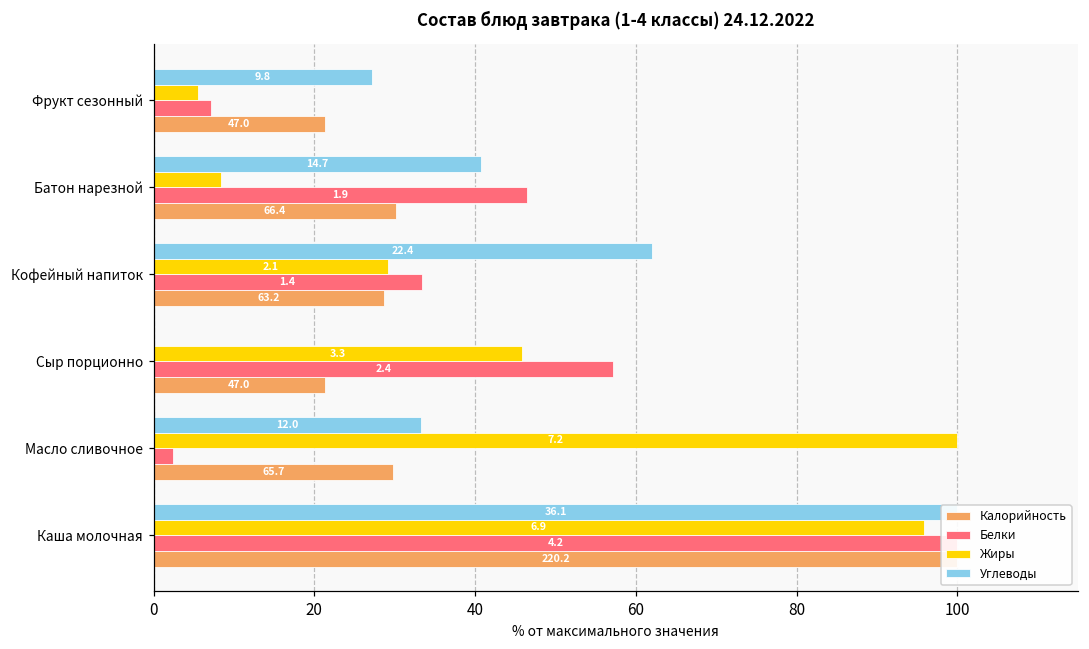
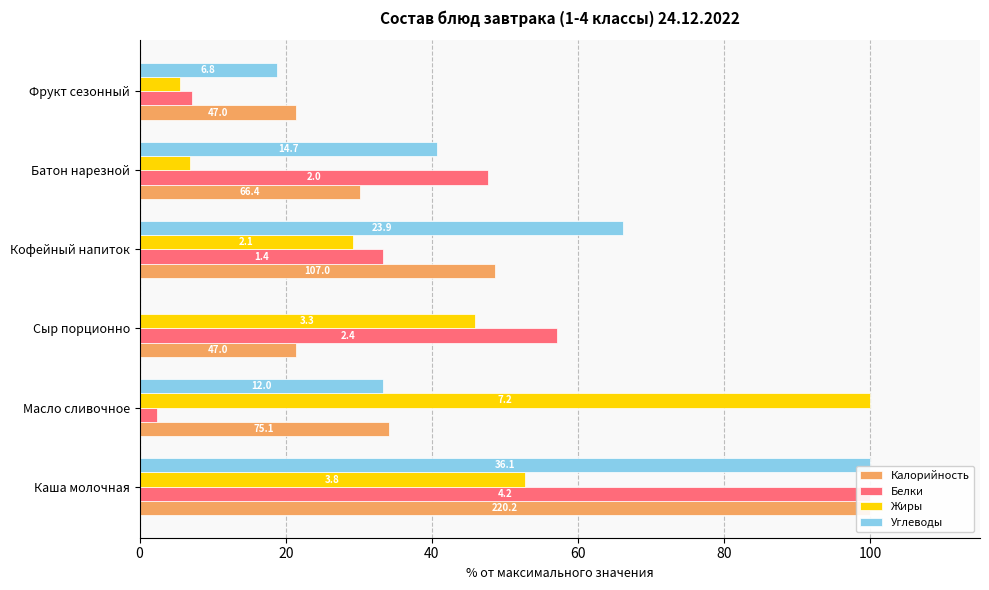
Углеводы, Фрукт сезонный: 9.8 -> 6.8
Жиры, Батон нарезной: 8 -> 7
Белки, Батон нарезной: 1.9 -> 2.0
Углеводы, Кофейный напиток: 22.4 -> 23.9
Калорийность, Кофейный напиток: 63.2 -> 107.0
Калорийность, Масло сливочное: 65.7 -> 75.1
Жиры, Каша молочная: 6.9 -> 3.8
